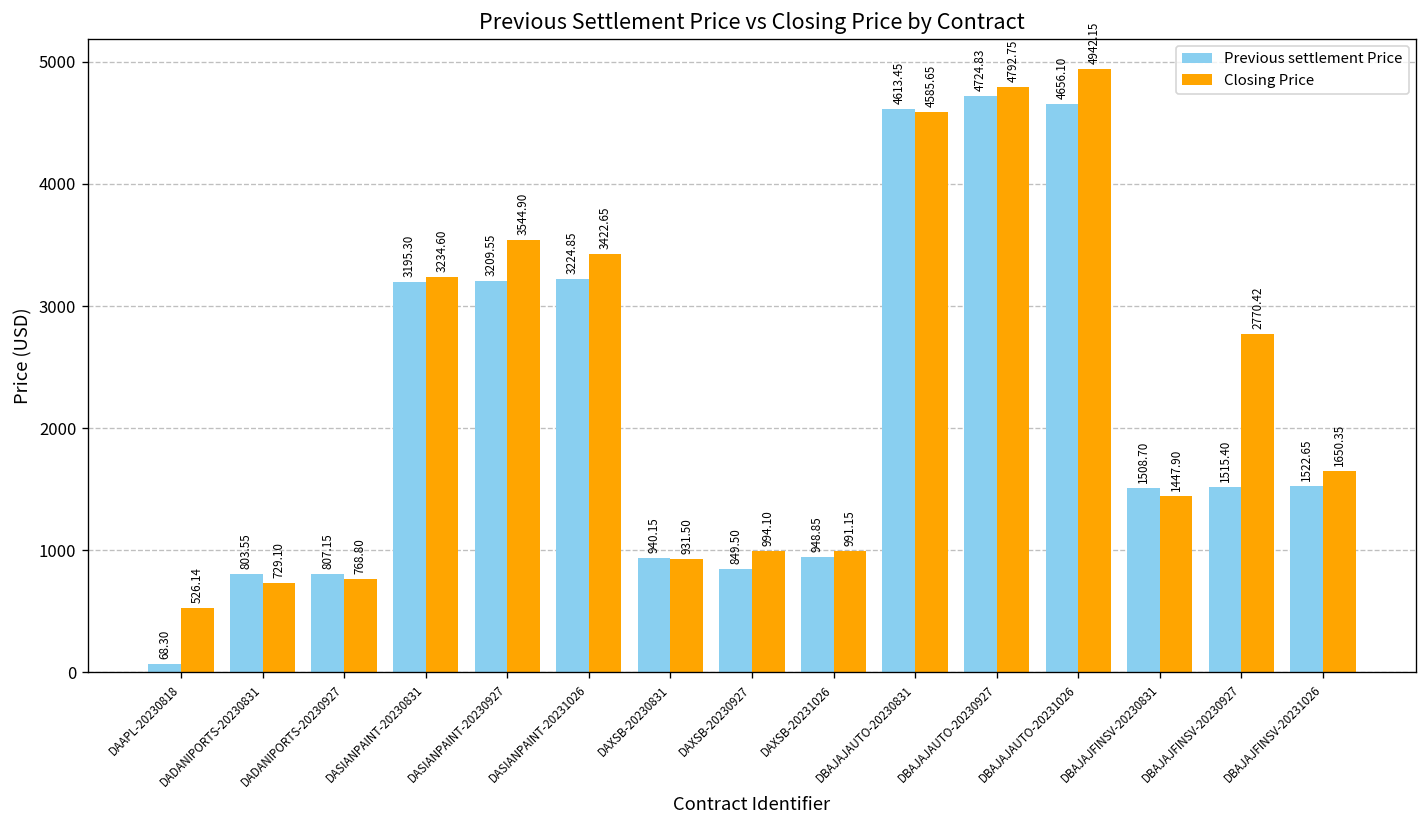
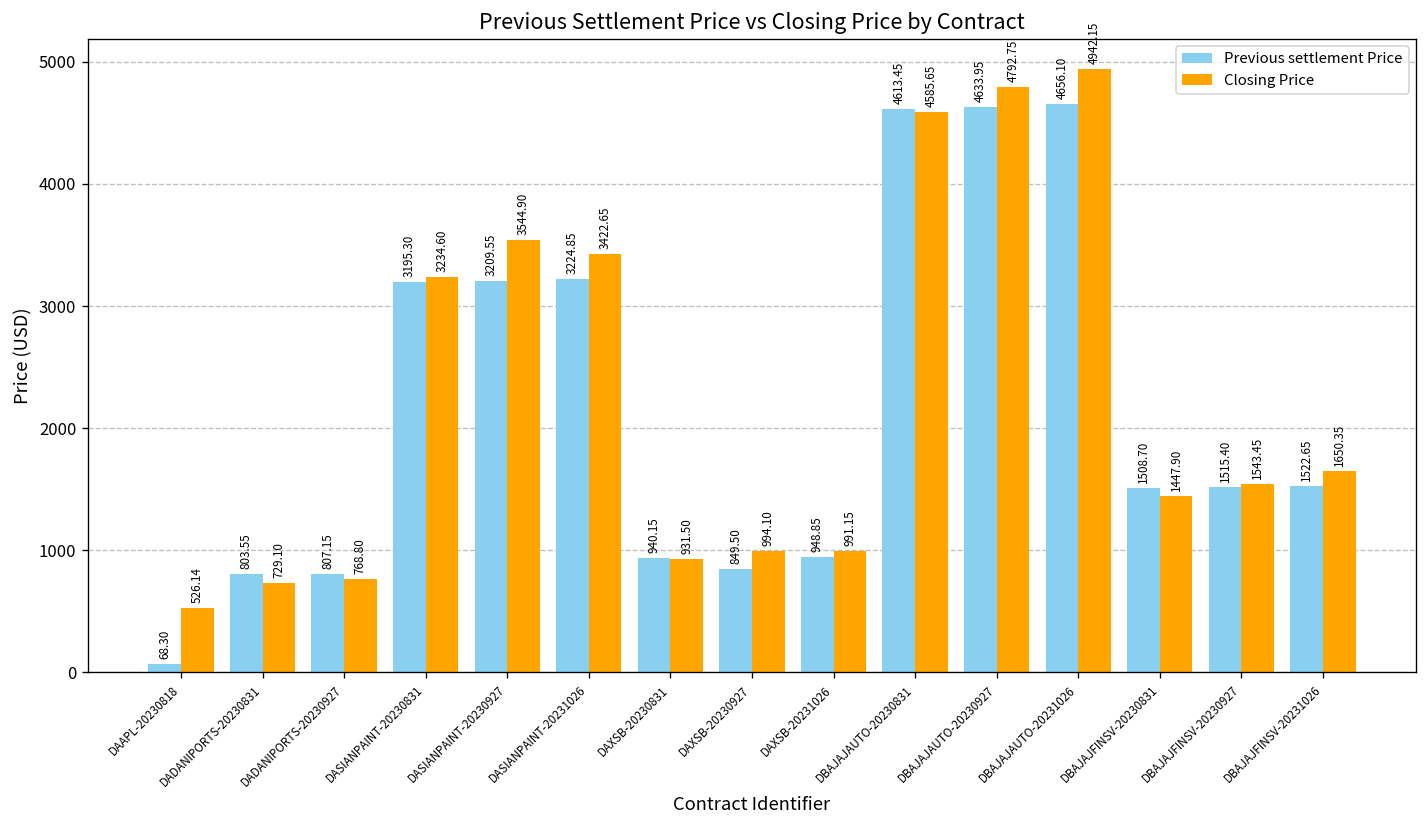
Previous settlement Price, DBAJAJAUTO-20230927: 4724.83 -> 4633.95
Closing Price, DBAJAJFINSV-20230927: 2770.42 -> 1543.45
